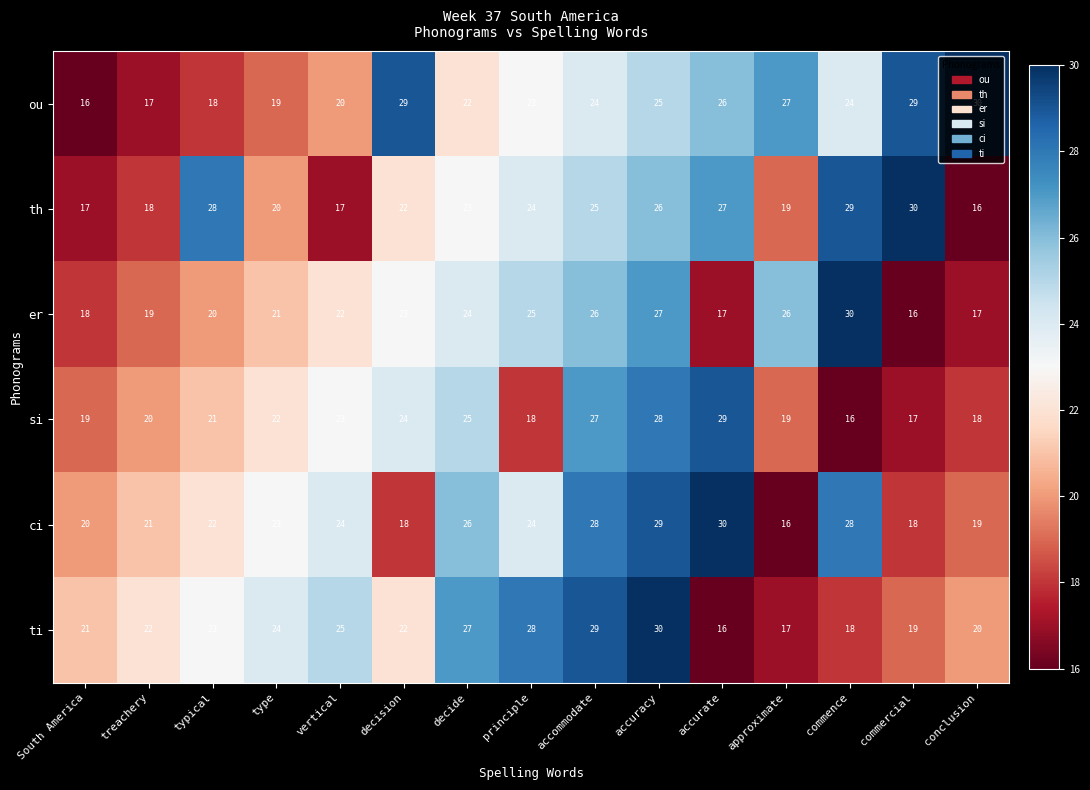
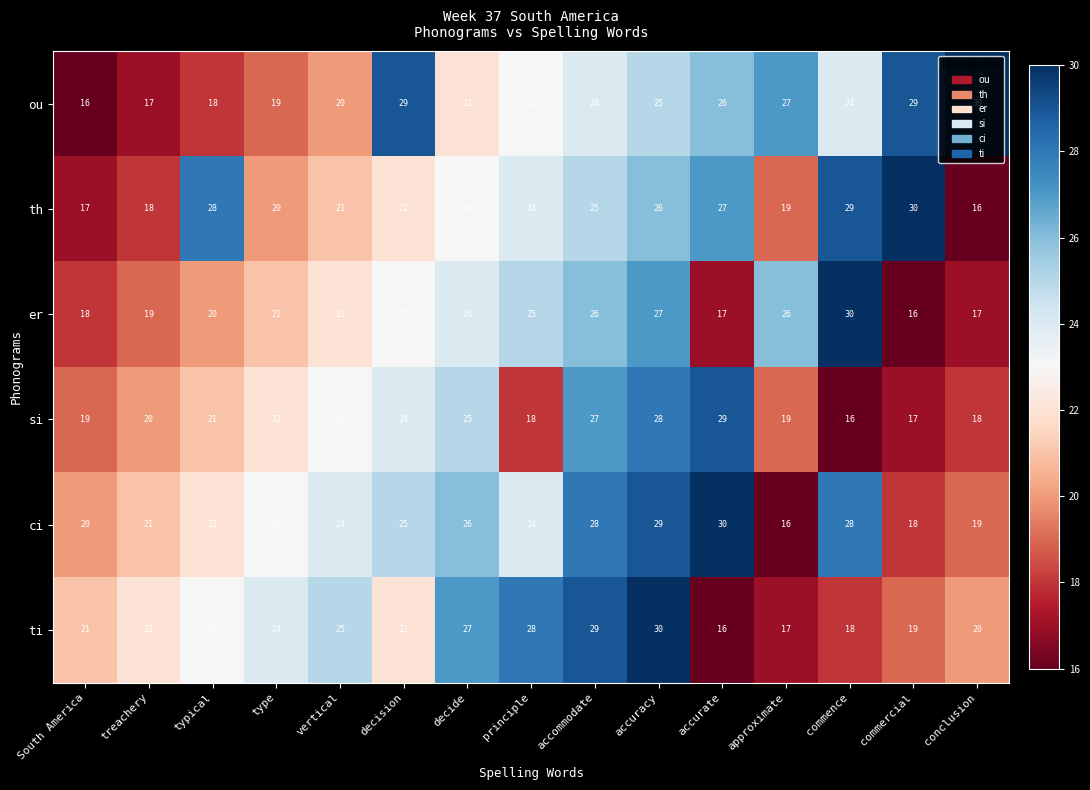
th, vertical: 17 -> 21
ci, decision: 18 -> 25
